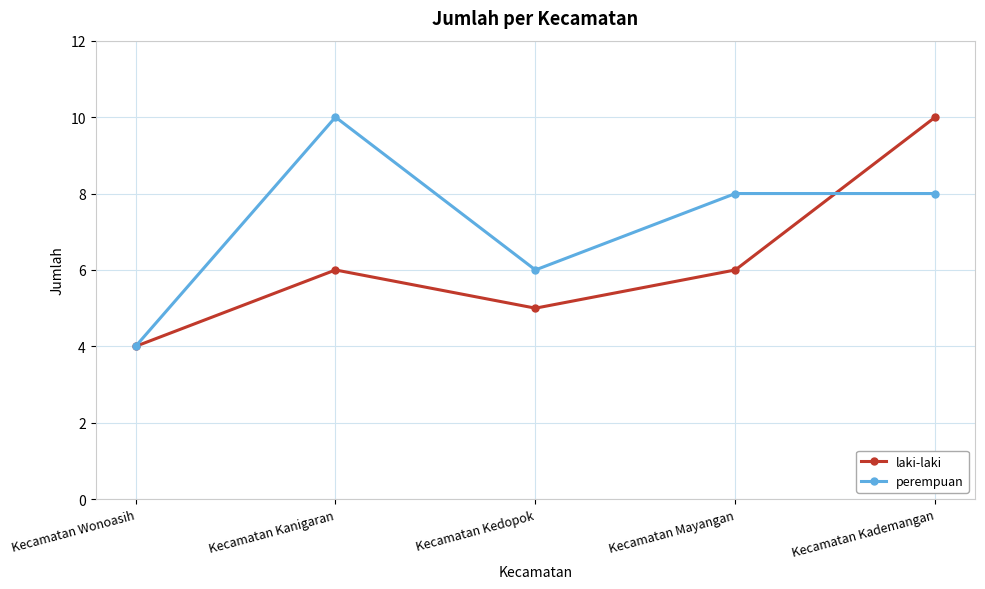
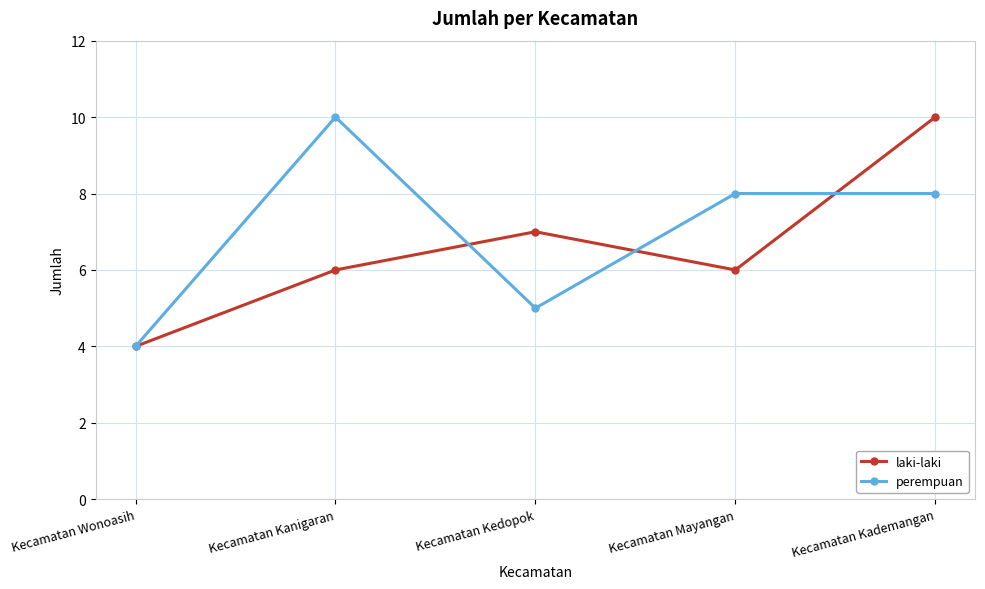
laki-laki, Kecamatan Kedopok: 5 -> 7
perempuan, Kecamatan Kedopok: 6 -> 5
